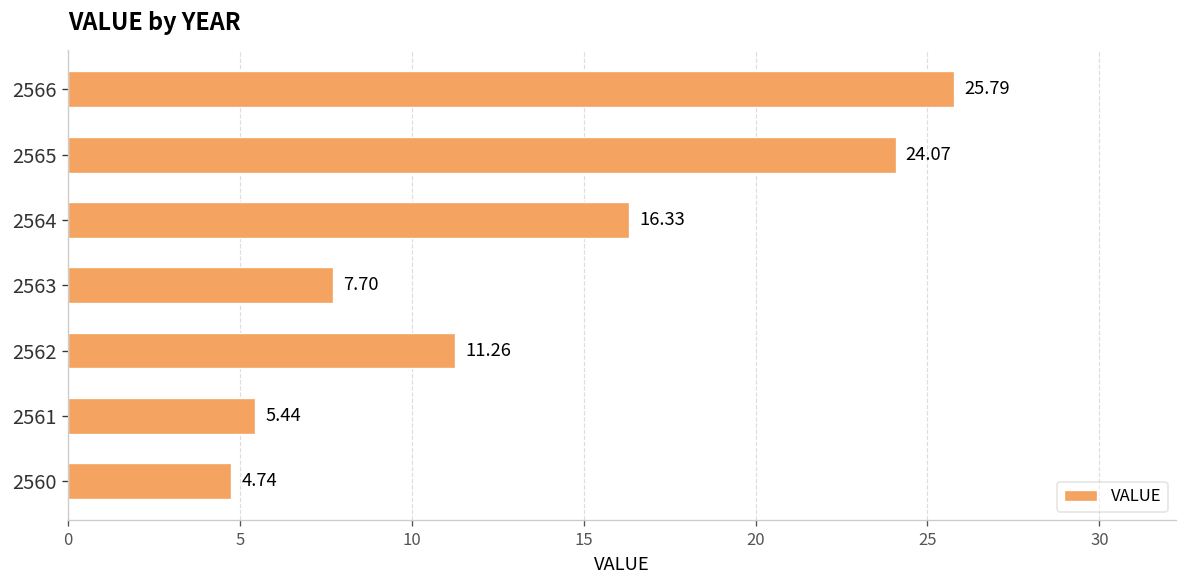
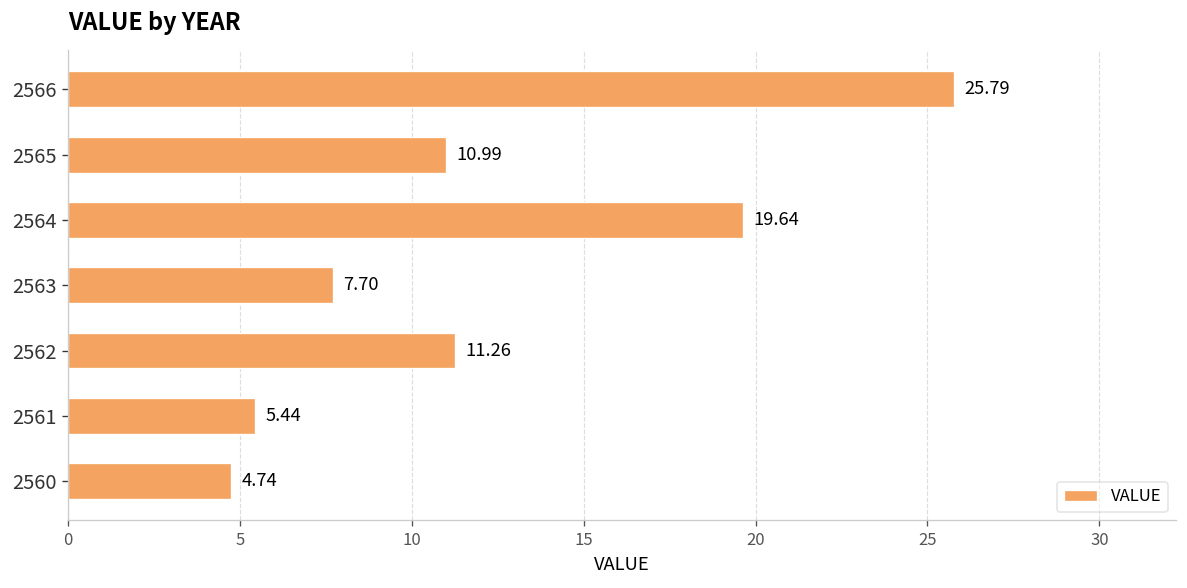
2565: 24.07 -> 10.99
2564: 16.33 -> 19.64
